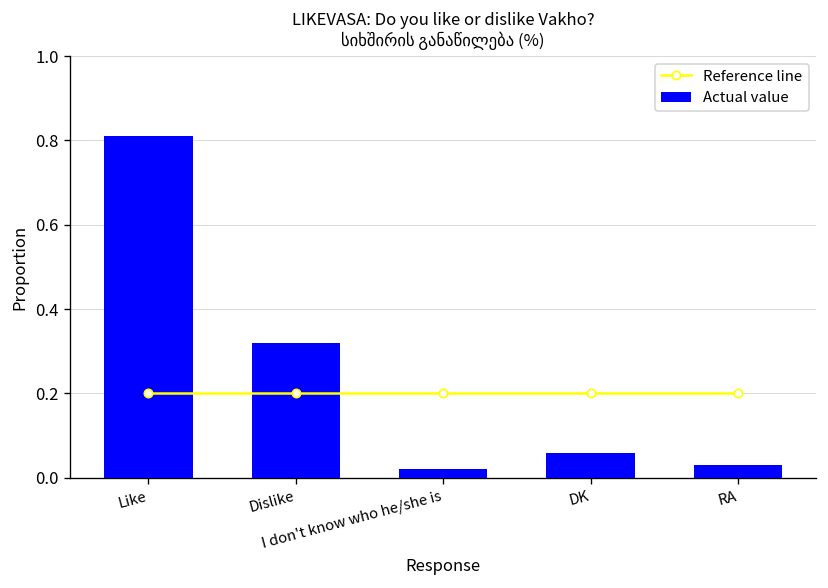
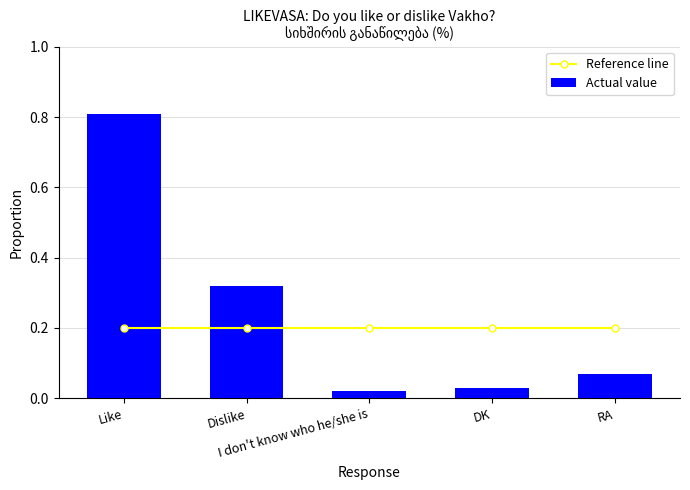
Actual value, DK: 0.06 -> 0.03
Actual value, RA: 0.03 -> 0.07
